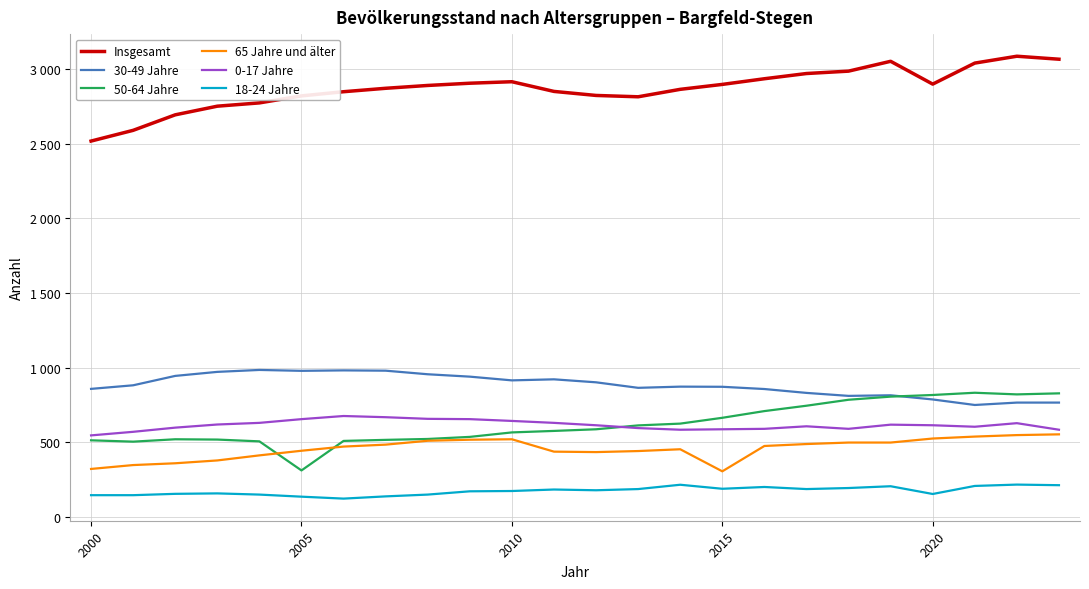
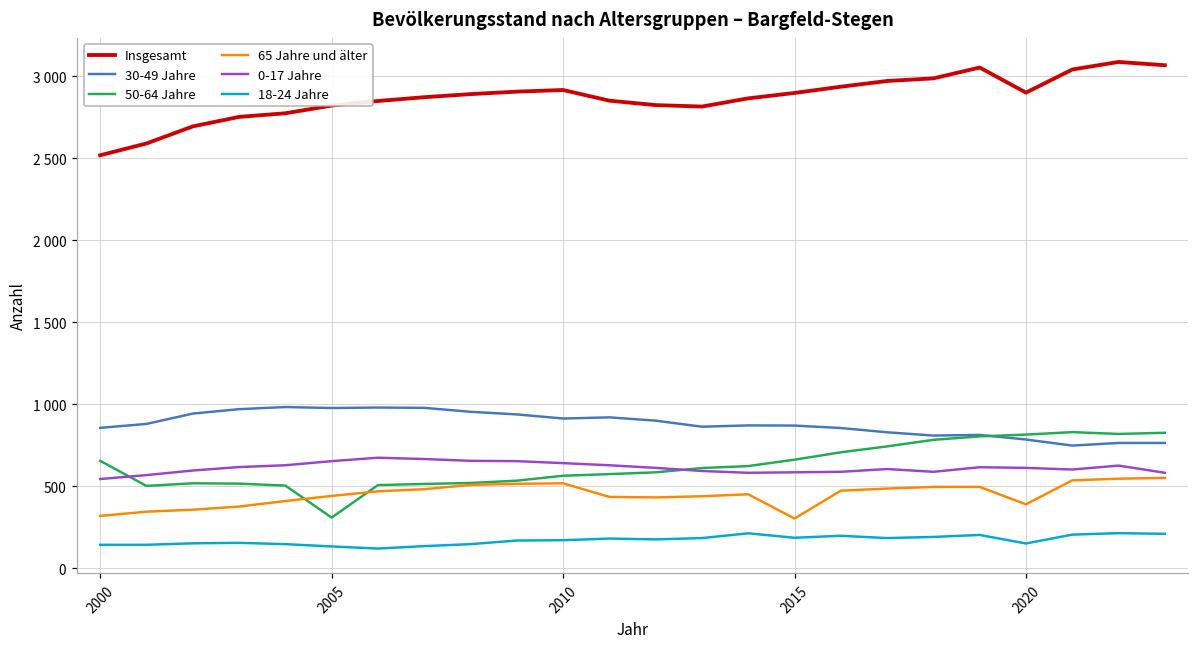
50-64 Jahre, 2000: 510 -> 660
65 Jahre und älter, 2020: 520 -> 390
